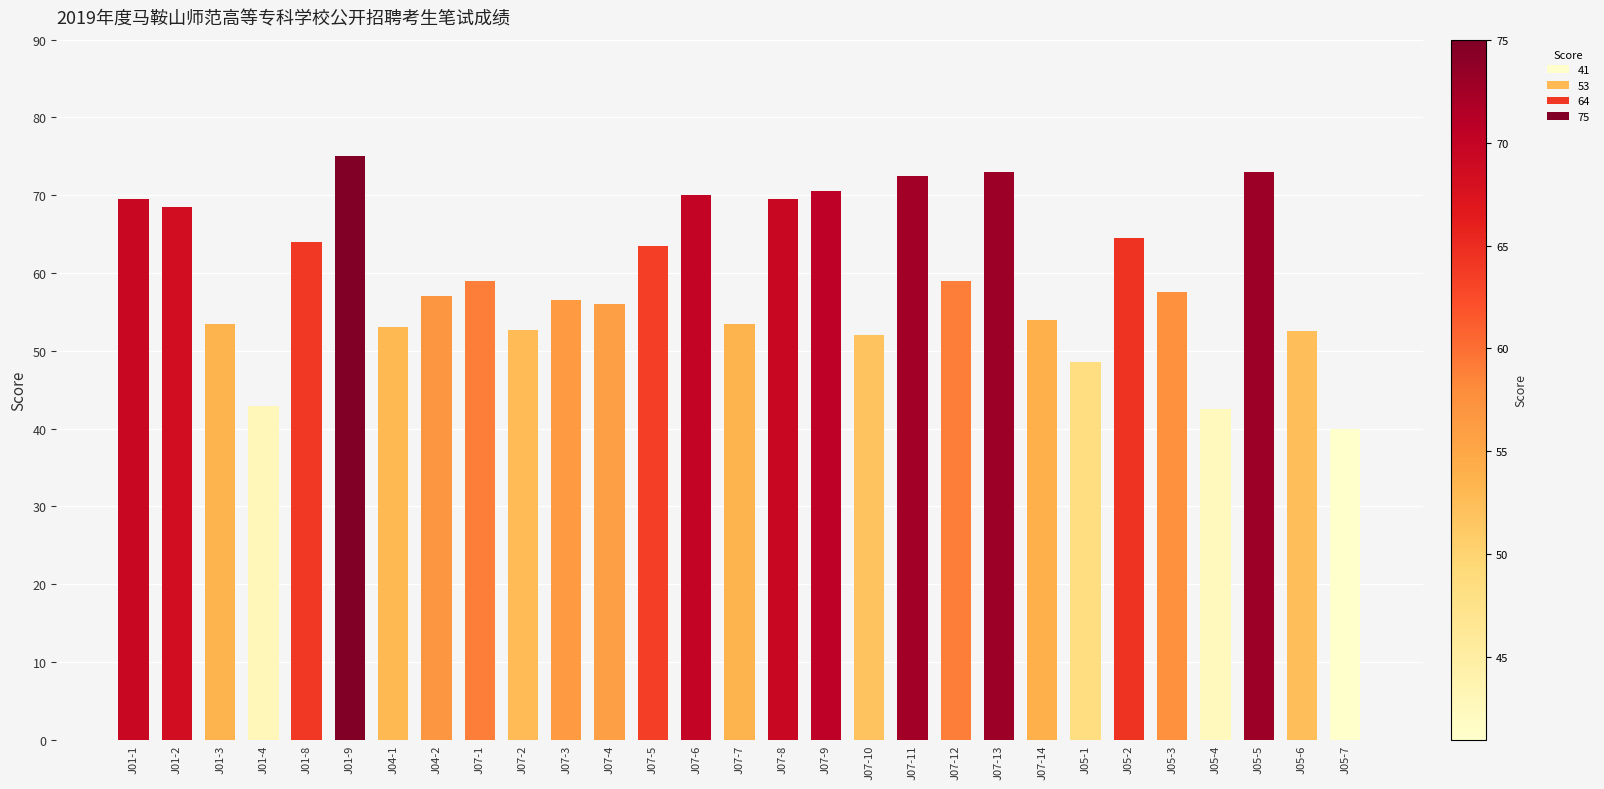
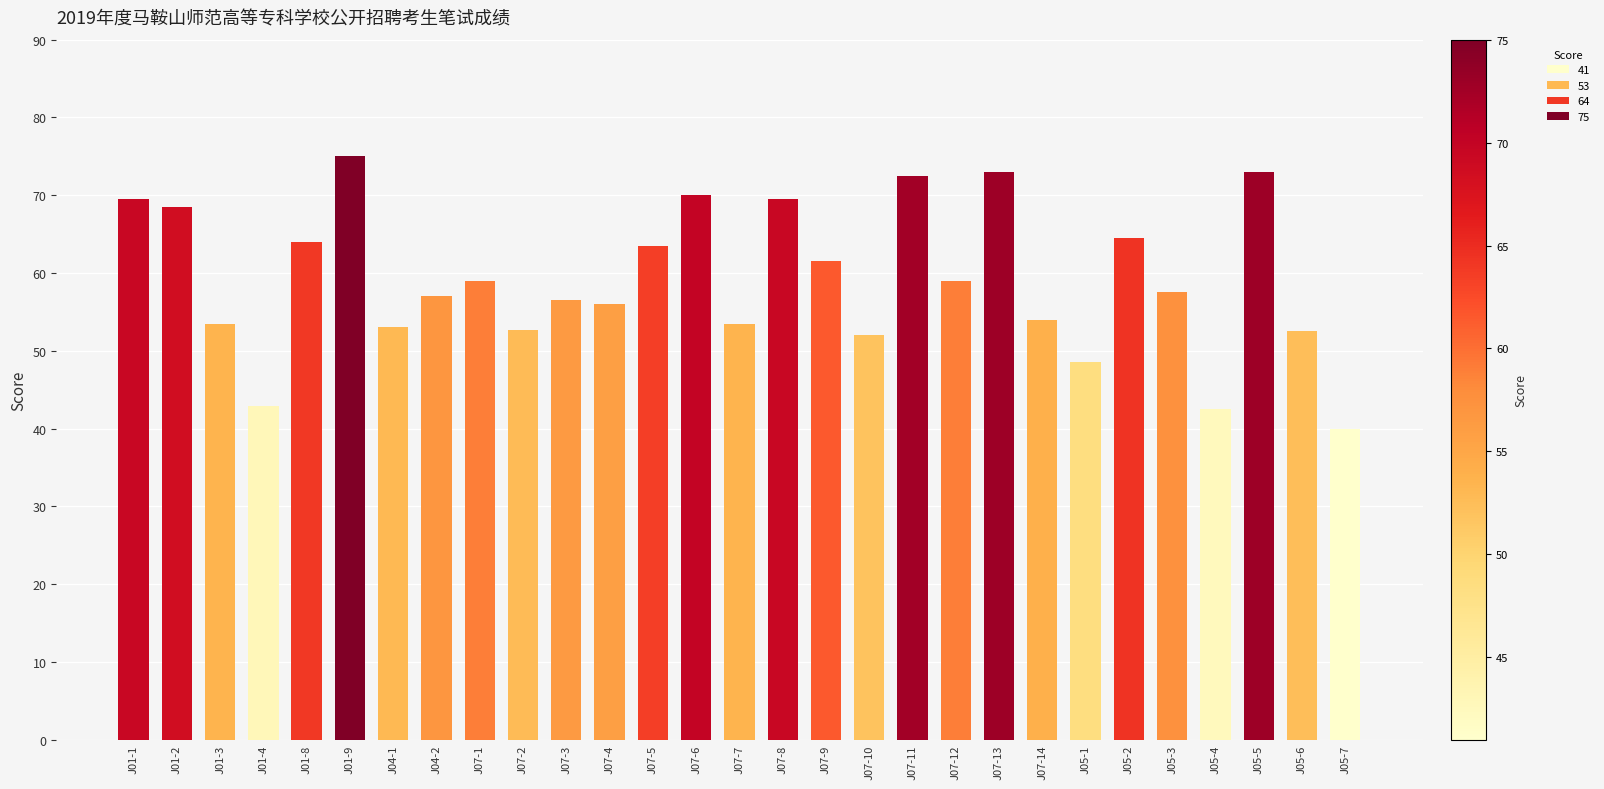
J07-9: 71 -> 62
